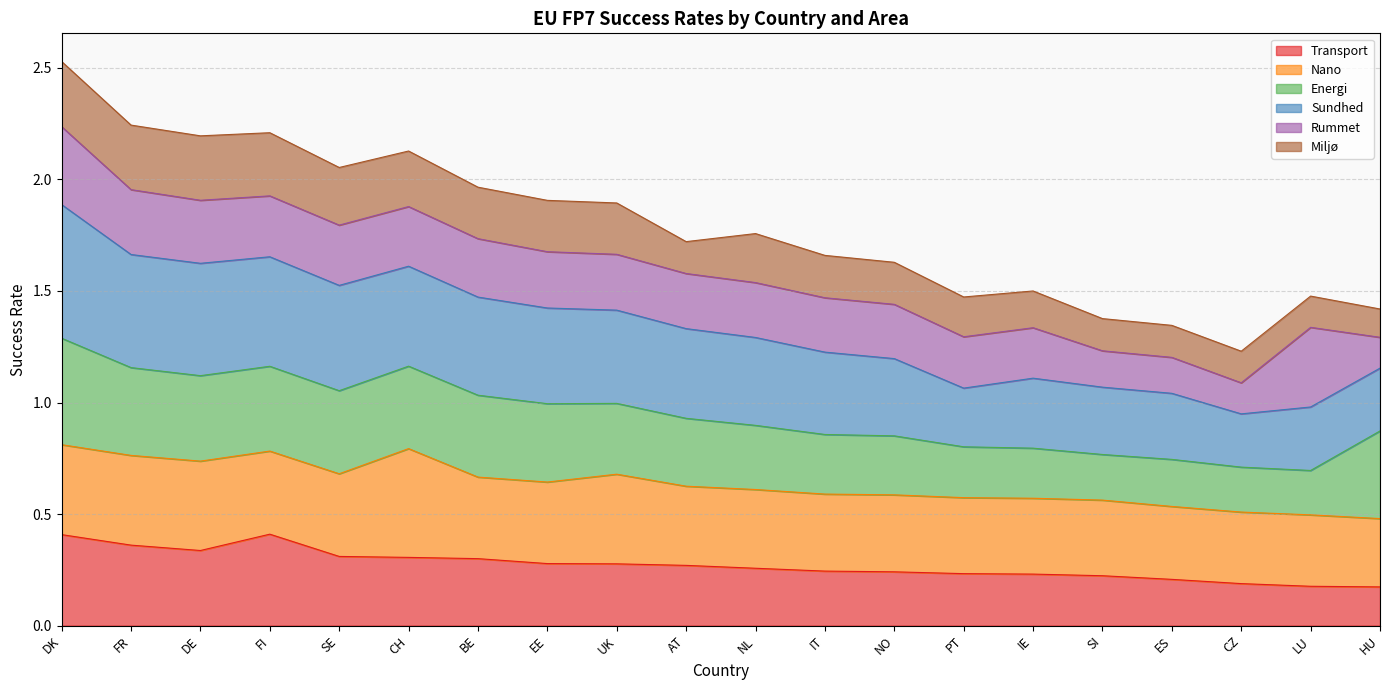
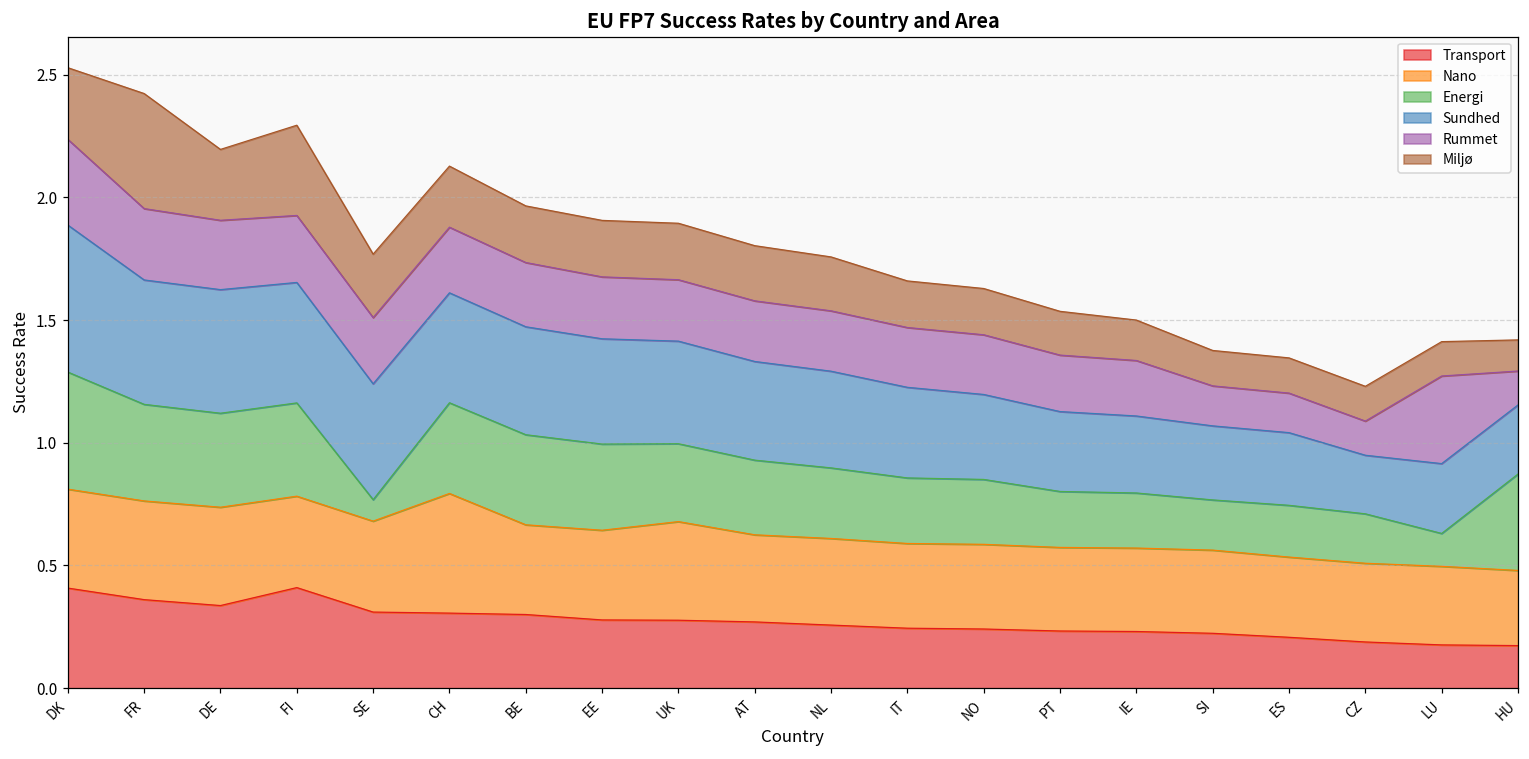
Miljø, FR: 0.29 -> 0.47
Miljø, FI: 0.28 -> 0.37
Energi, SE: 0.37 -> 0.09
Miljø, AT: 0.14 -> 0.22
Sundhed, PT: 0.26 -> 0.33
Energi, LU: 0.20 -> 0.13
